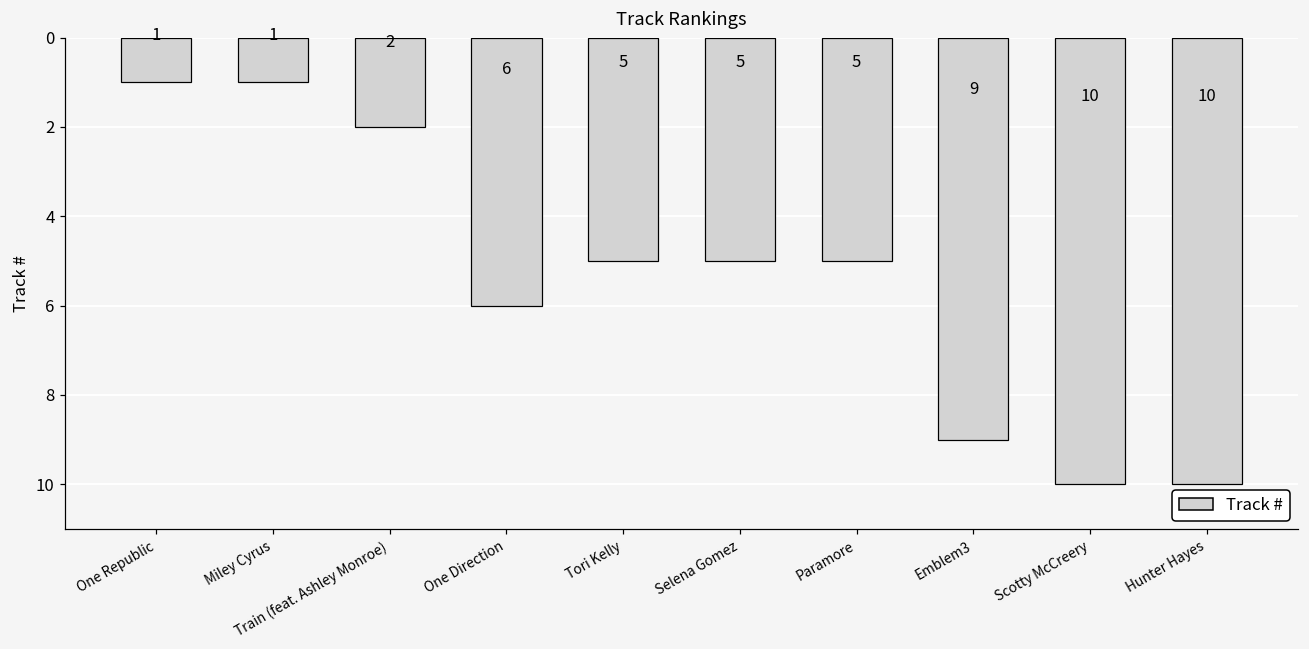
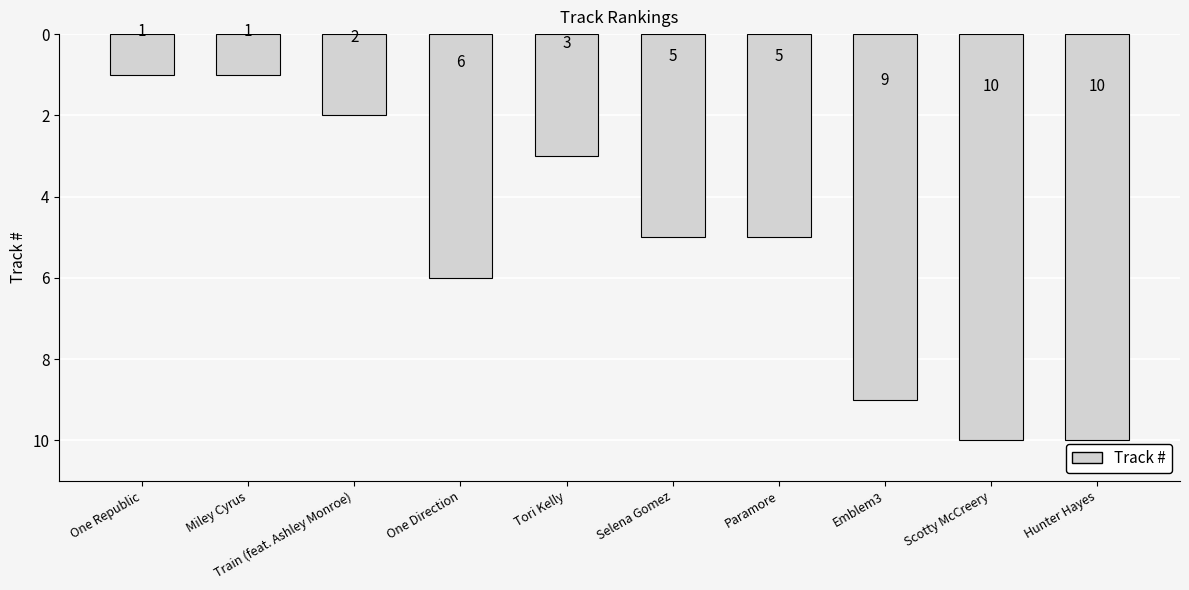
Tori Kelly: 5 -> 3
